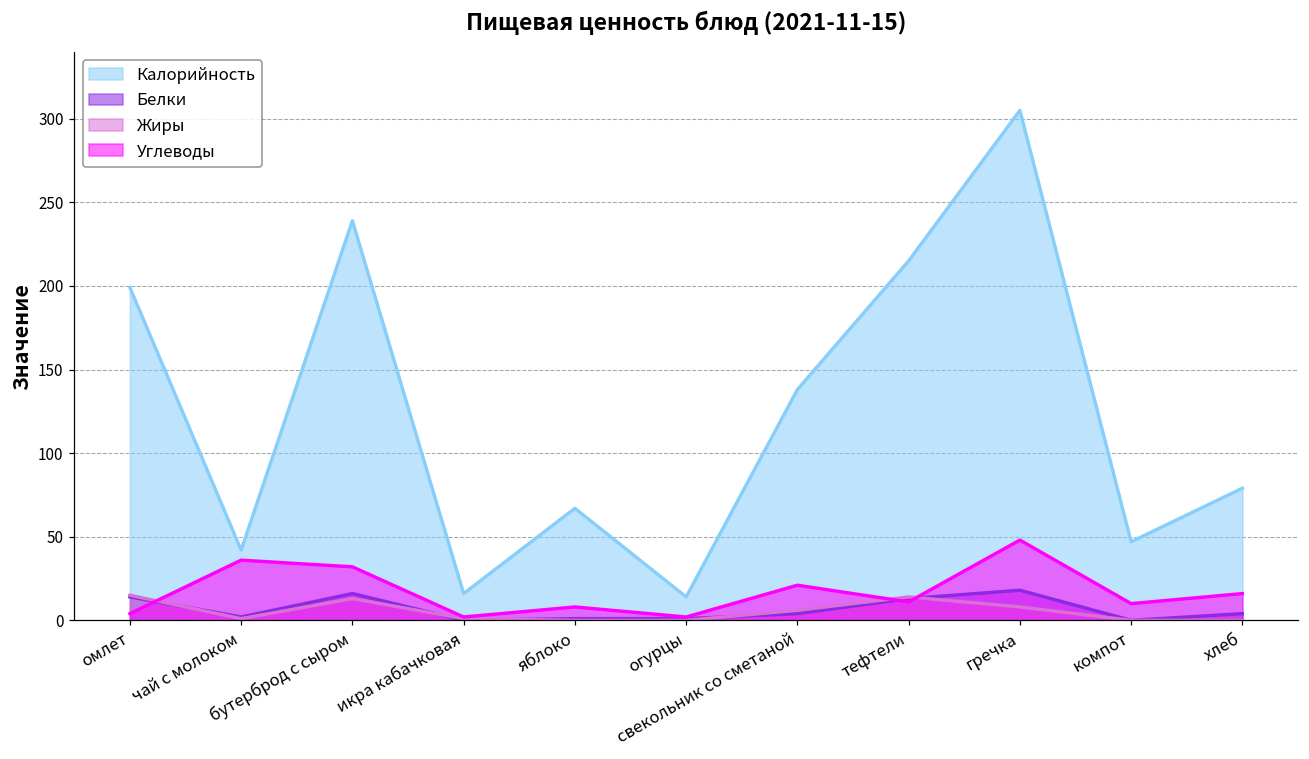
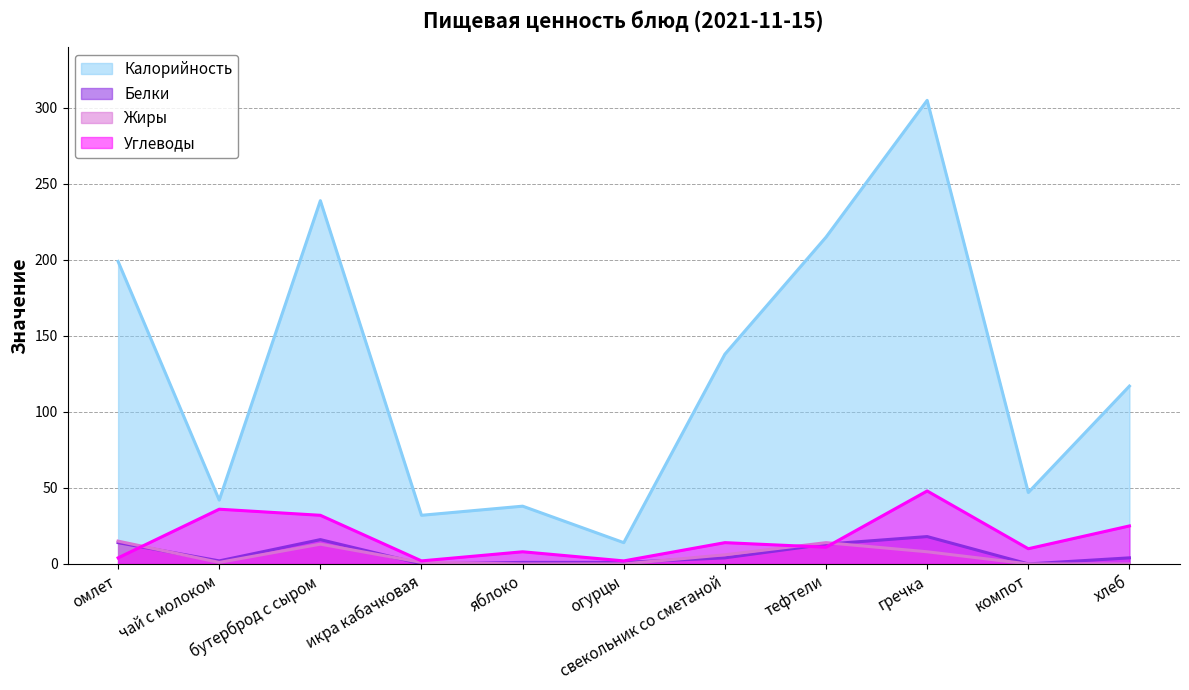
Калорийность, икра кабачковая: 16 -> 32
Калорийность, яблоко: 67 -> 38
Углеводы, свекольник со сметаной: 21 -> 14
Калорийность, хлеб: 79 -> 117
Углеводы, хлеб: 16 -> 25
